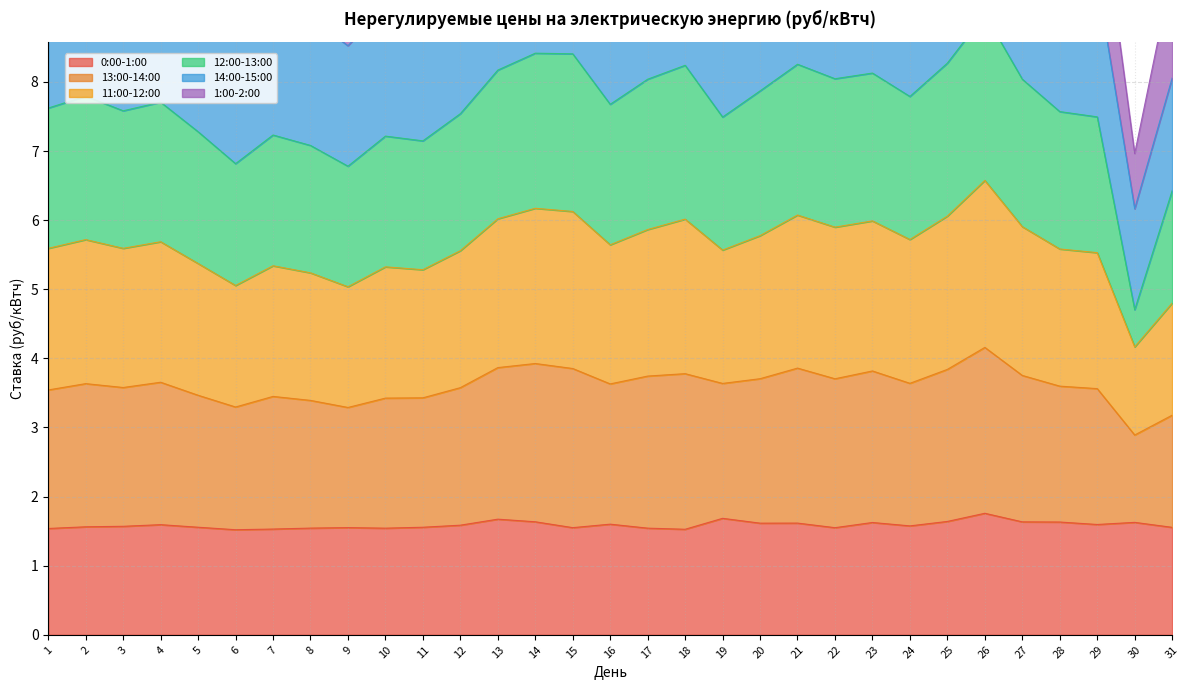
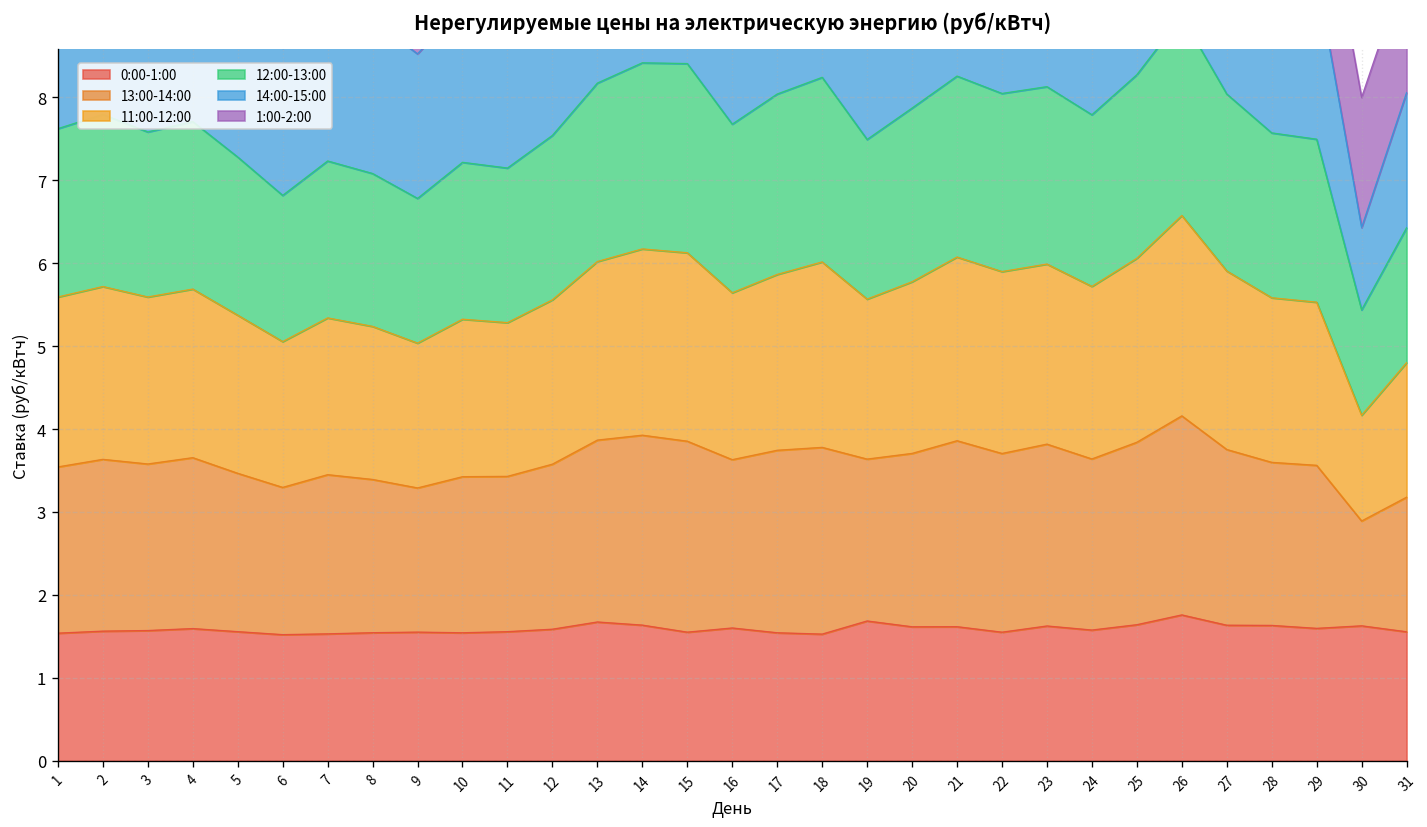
12:00-13:00, 30: 0.5 -> 1.3
14:00-15:00, 30: 1.5 -> 1.0
1:00-2:00, 30: 0.8 -> 1.6
